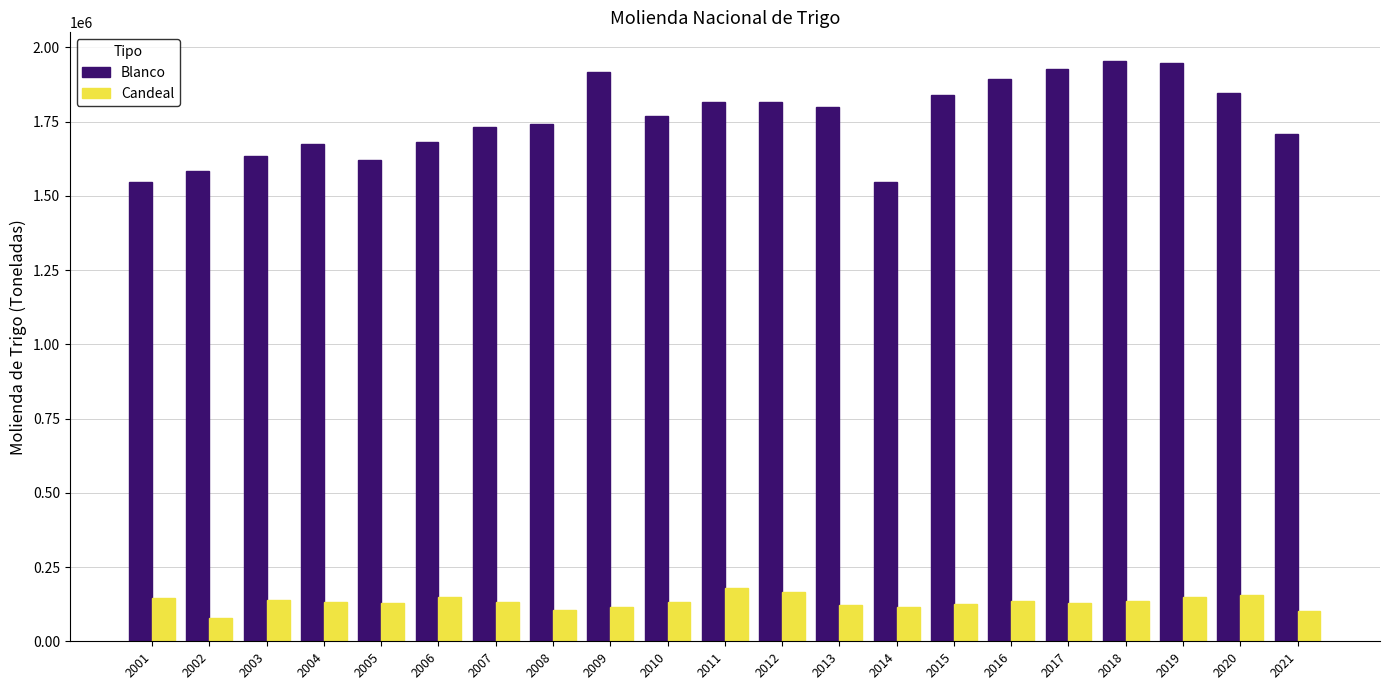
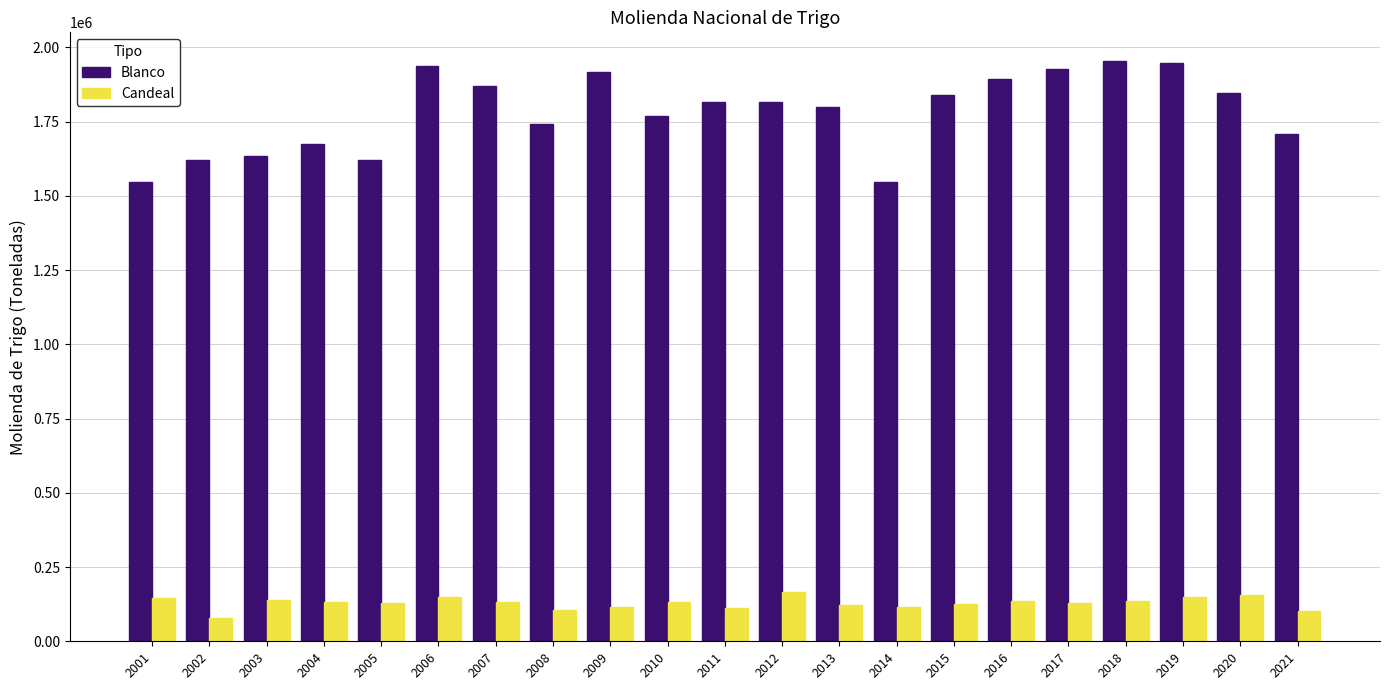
Blanco, 2002: 1580000 -> 1620000
Blanco, 2006: 1680000 -> 1940000
Blanco, 2007: 1730000 -> 1870000
Candeal, 2011: 180000 -> 110000
